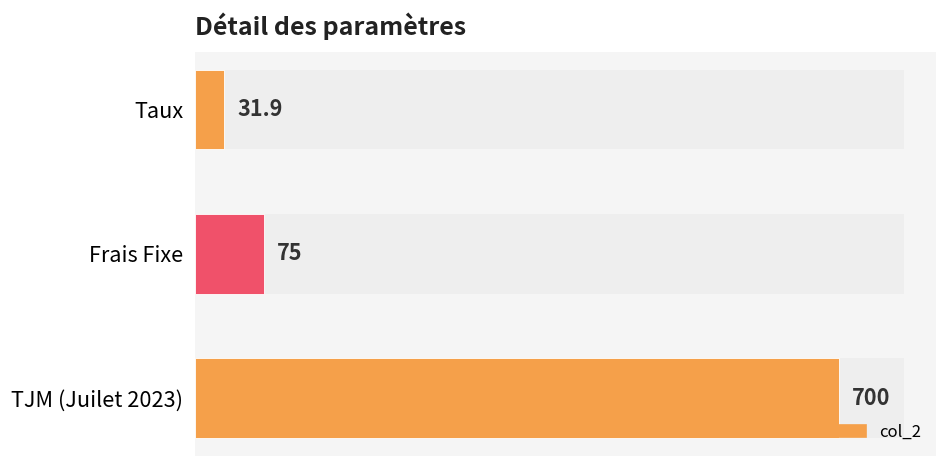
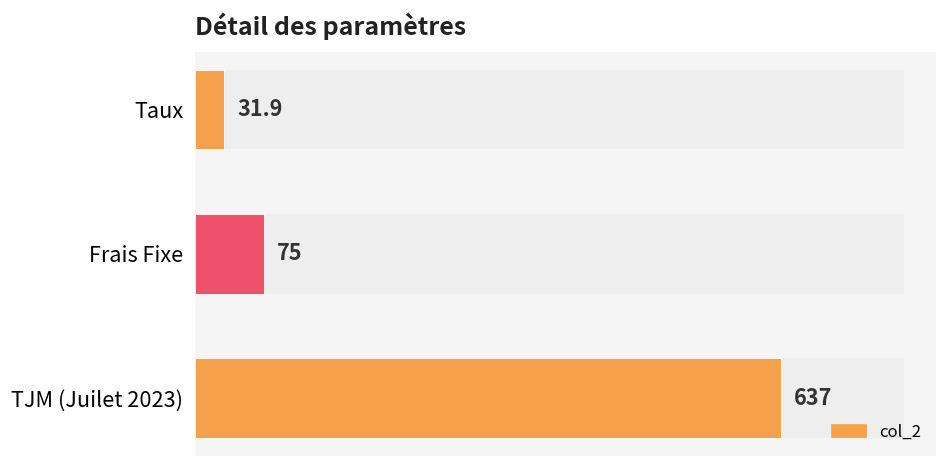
col_2, TJM (Juilet 2023): 700 -> 637
